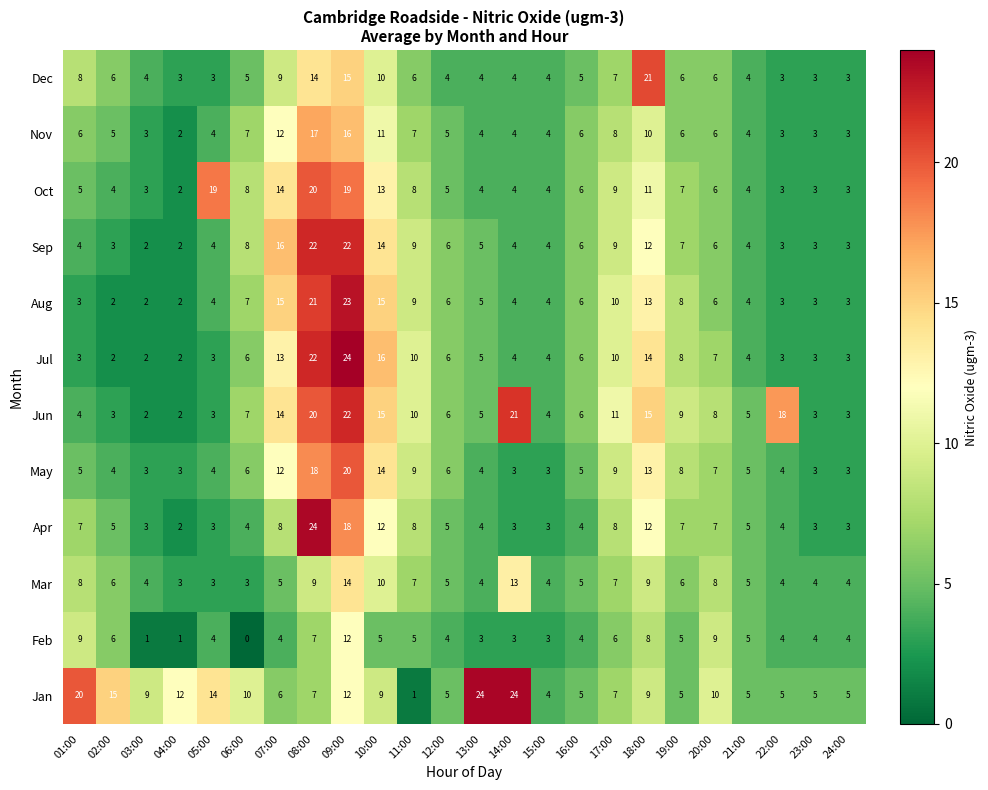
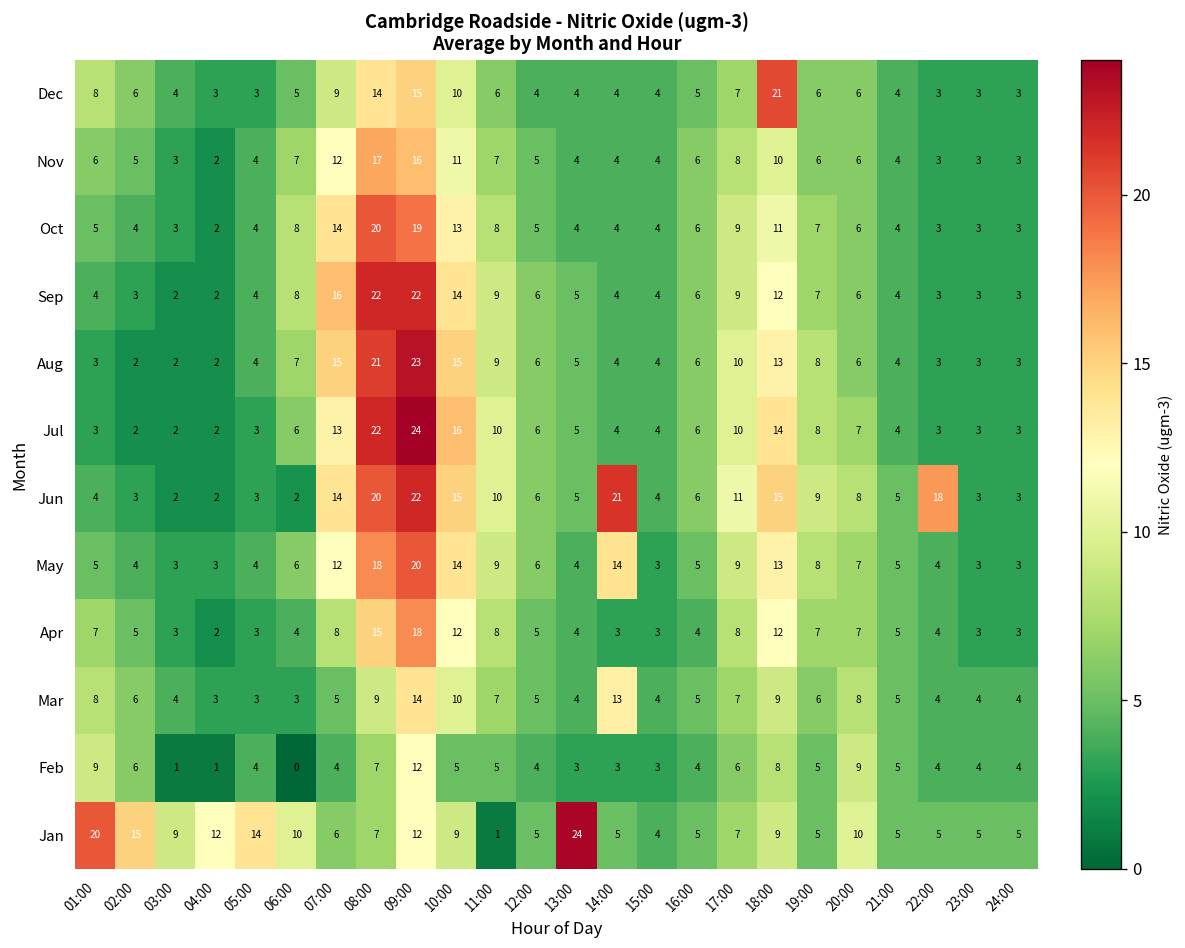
Oct, 05:00: 19 -> 4
Jun, 06:00: 7 -> 2
May, 14:00: 3 -> 14
Apr, 08:00: 24 -> 15
Jan, 14:00: 24 -> 5
